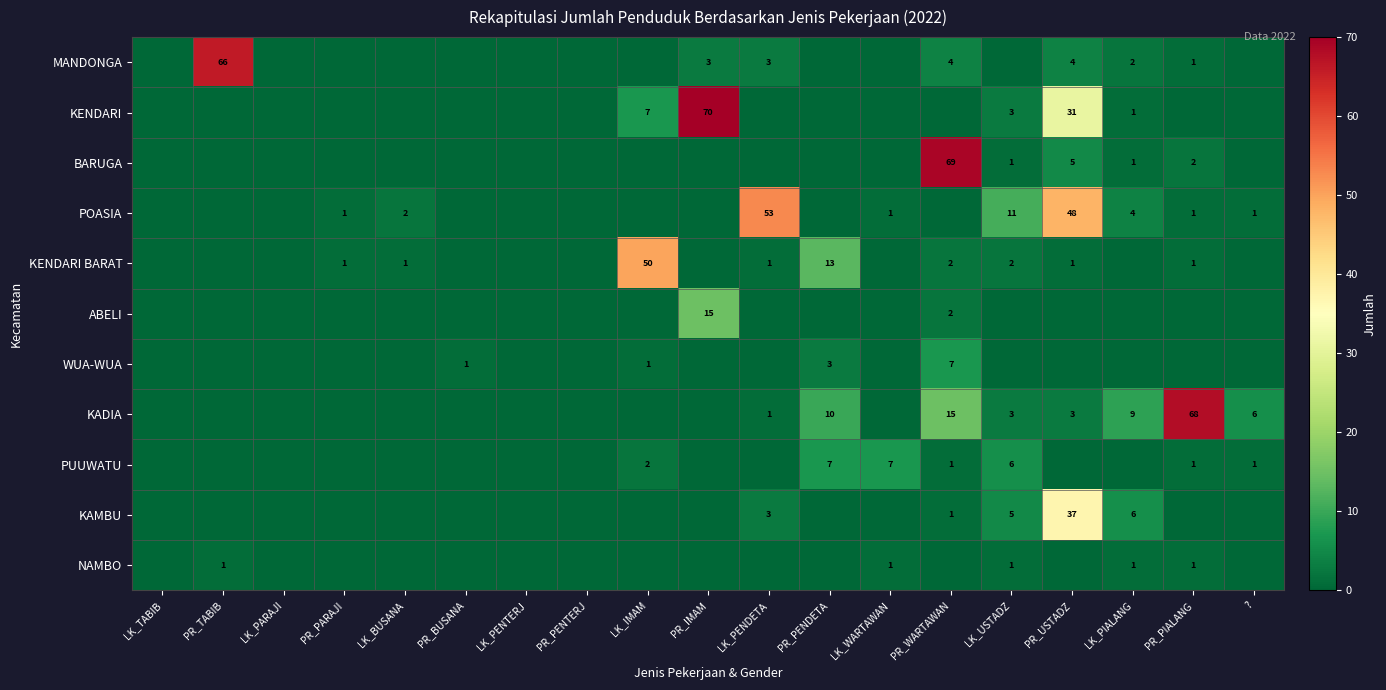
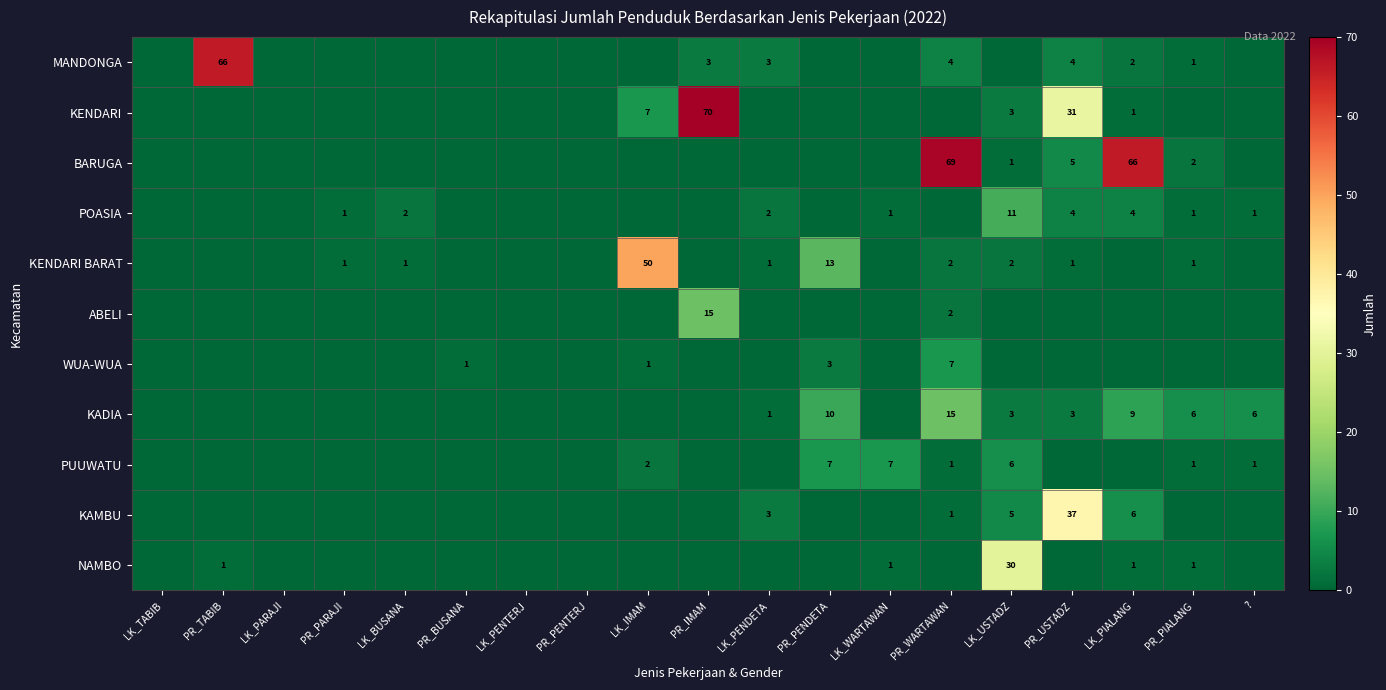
BARUGA, LK_PIALANG: 1 -> 66
POASIA, LK_PENDETA: 53 -> 2
POASIA, PR_USTADZ: 48 -> 4
KADIA, PR_PIALANG: 68 -> 6
NAMBO, LK_USTADZ: 1 -> 30
